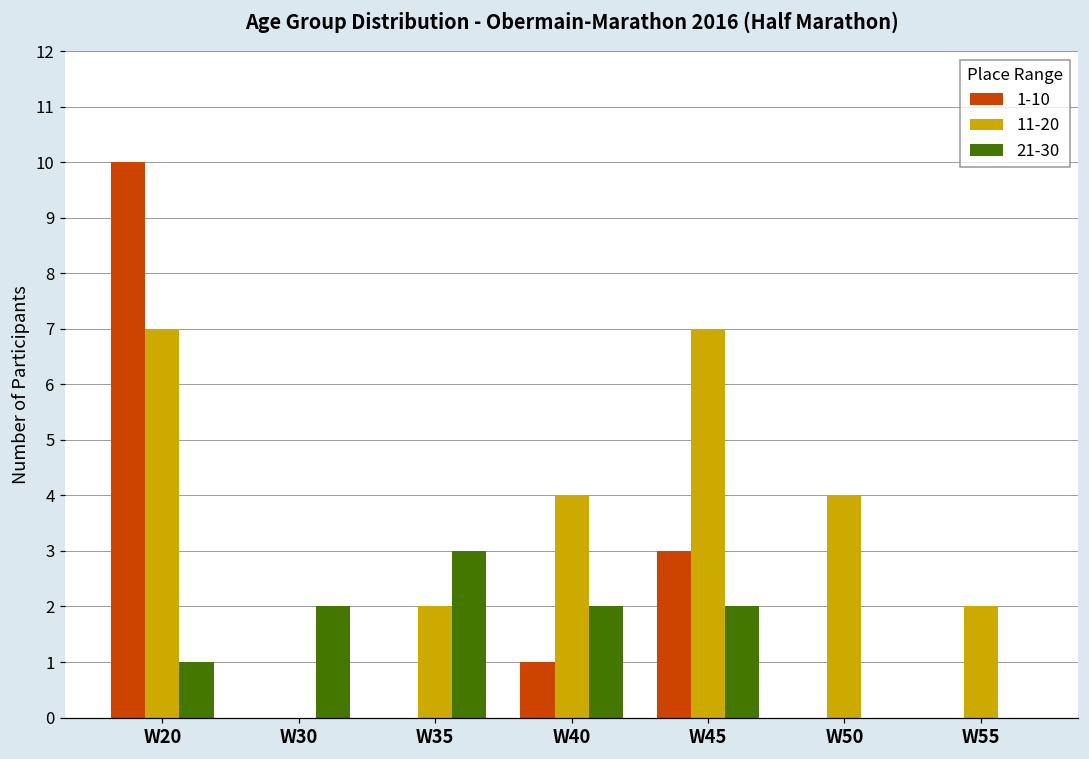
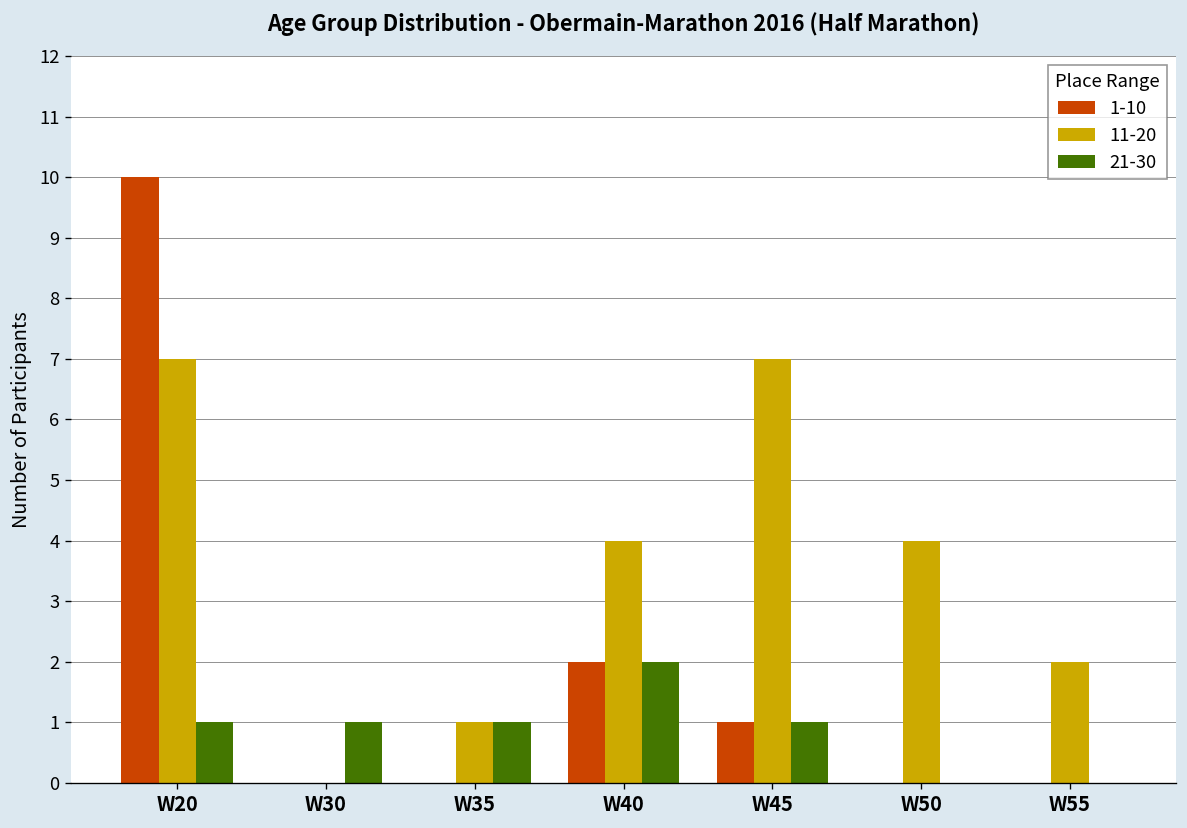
21-30, W30: 2 -> 1
11-20, W35: 2 -> 1
21-30, W35: 3 -> 1
1-10, W40: 1 -> 2
1-10, W45: 3 -> 1
21-30, W45: 2 -> 1
